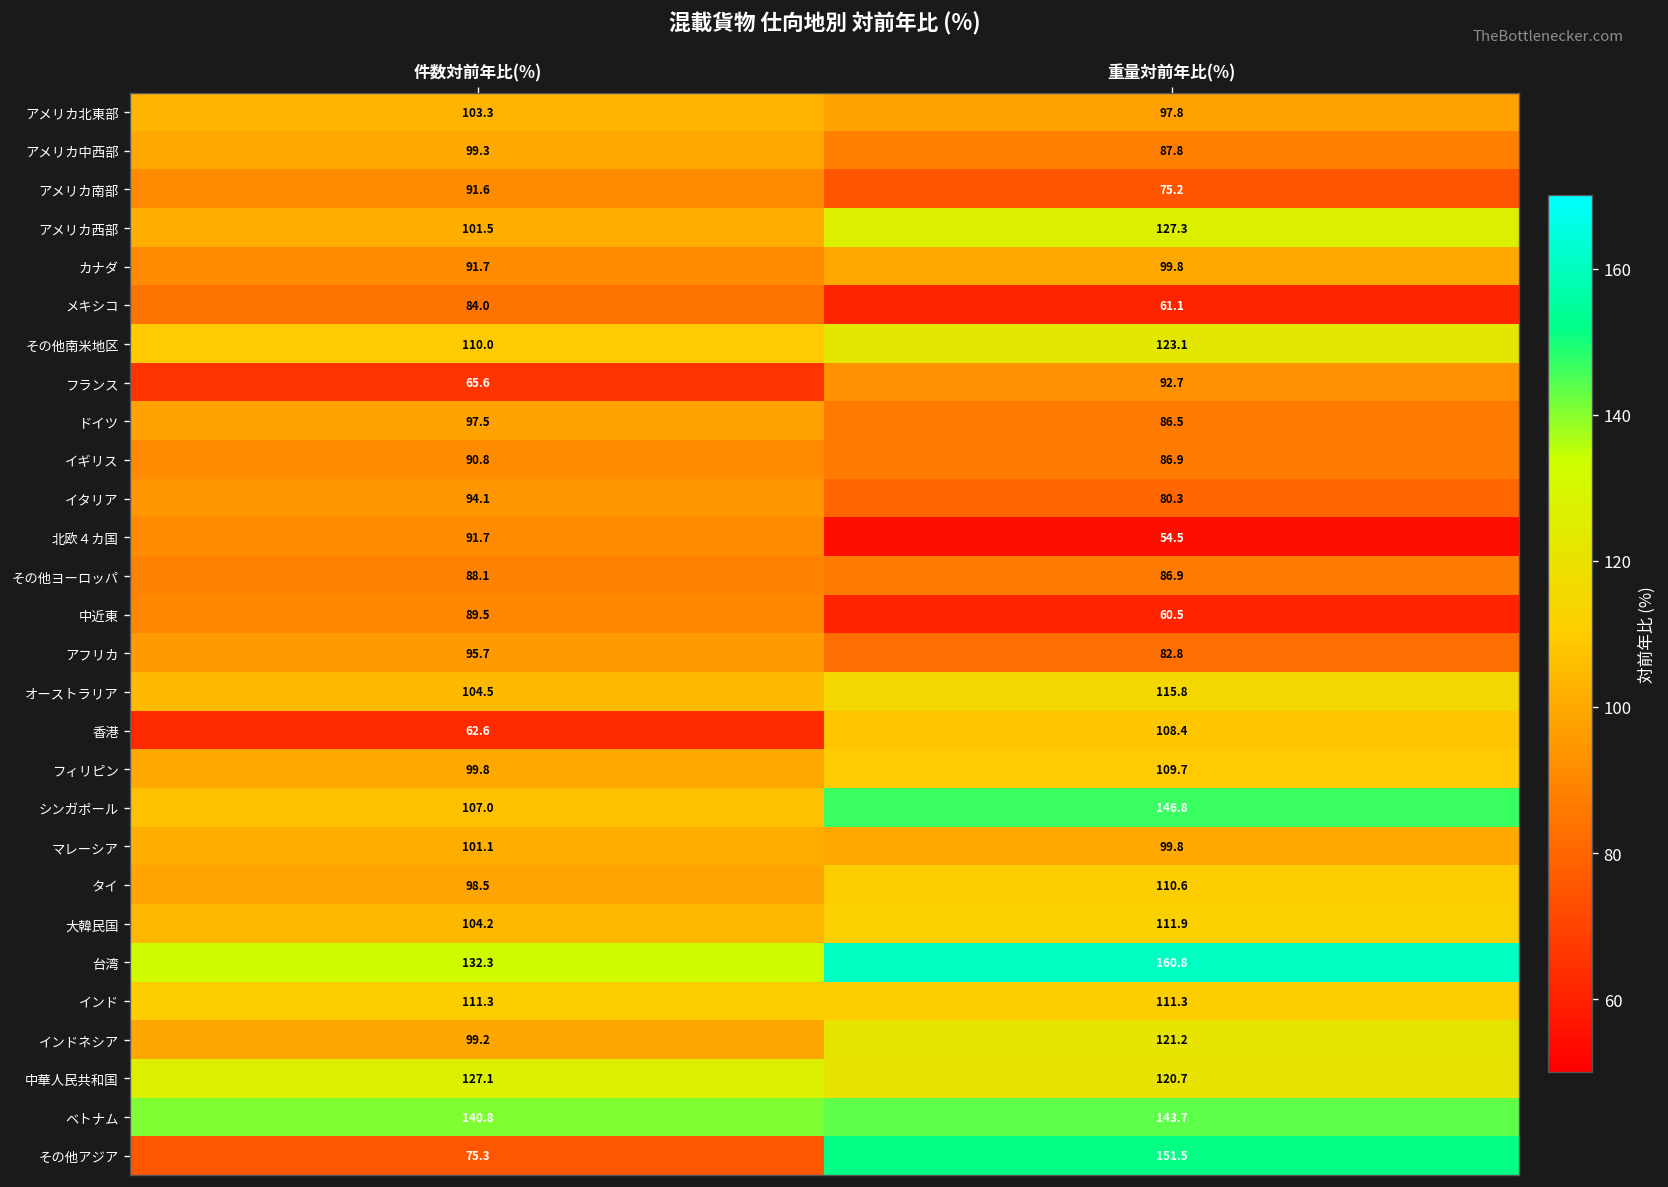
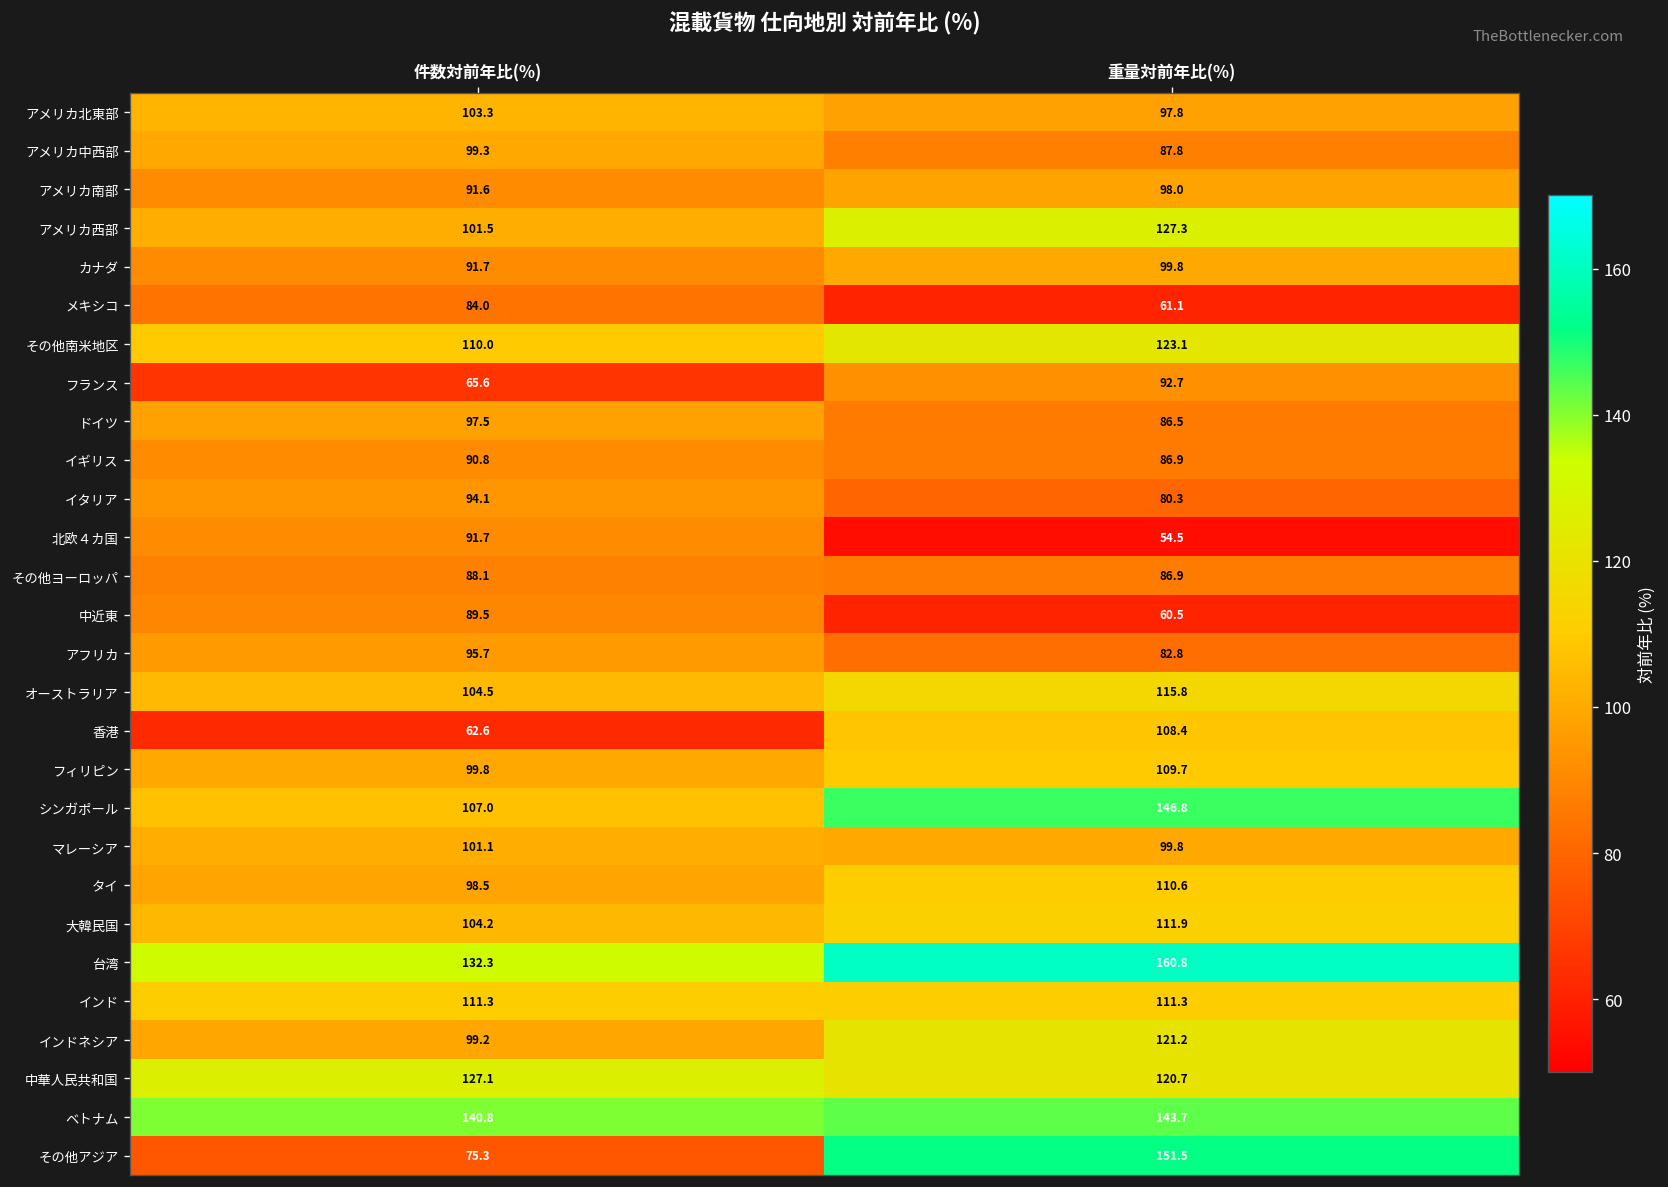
アメリカ南部, 重量対前年比(%): 75.2 -> 98.0
